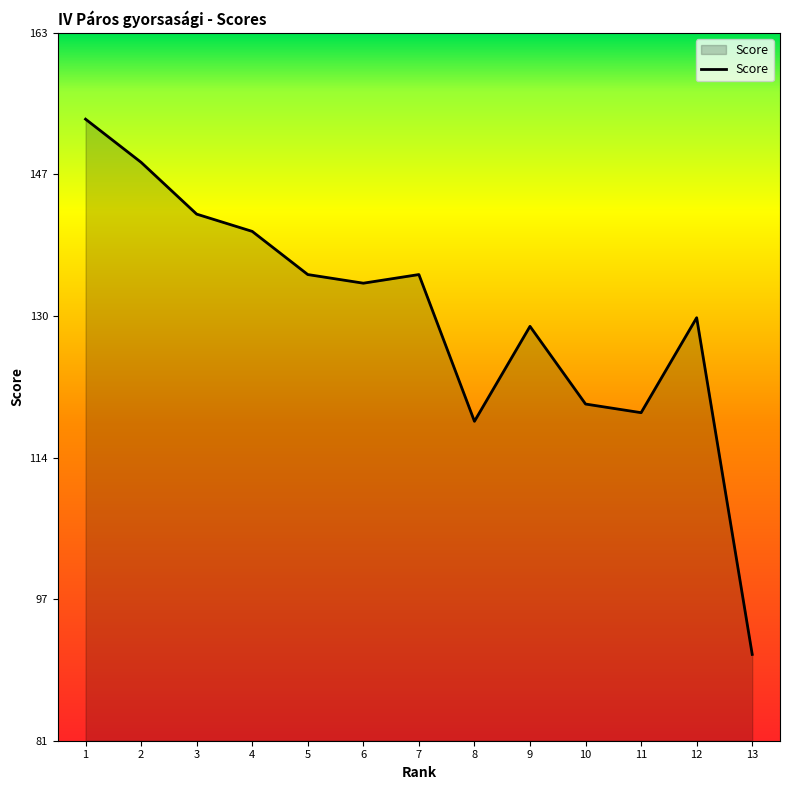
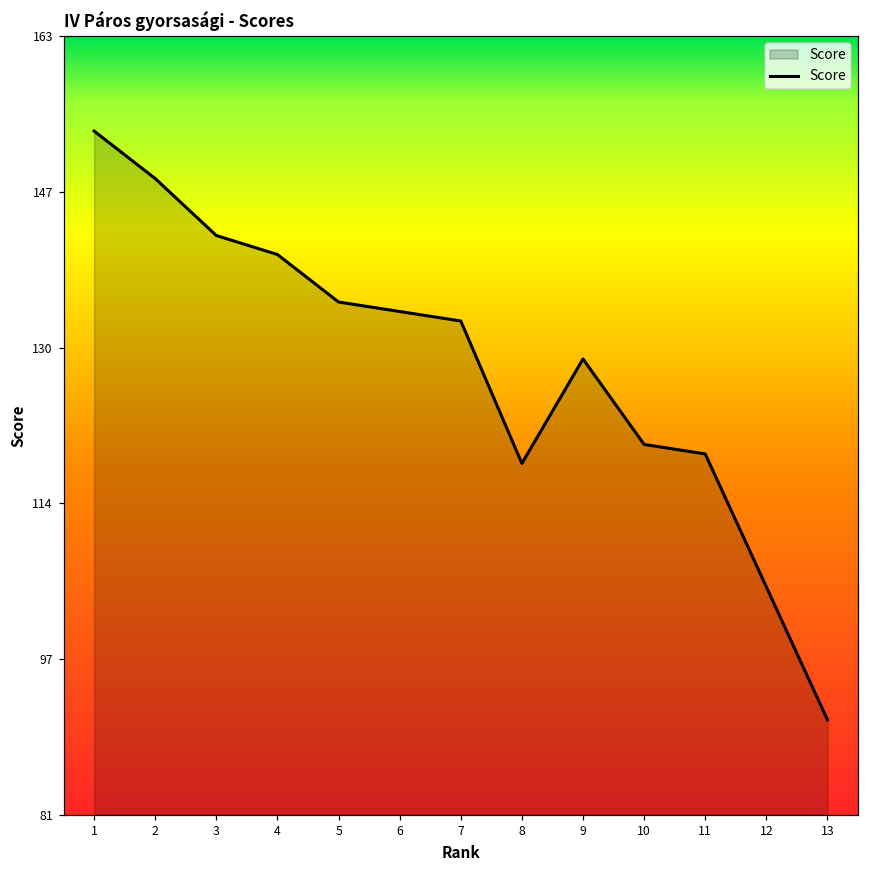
7: 135 -> 133
12: 130 -> 105
